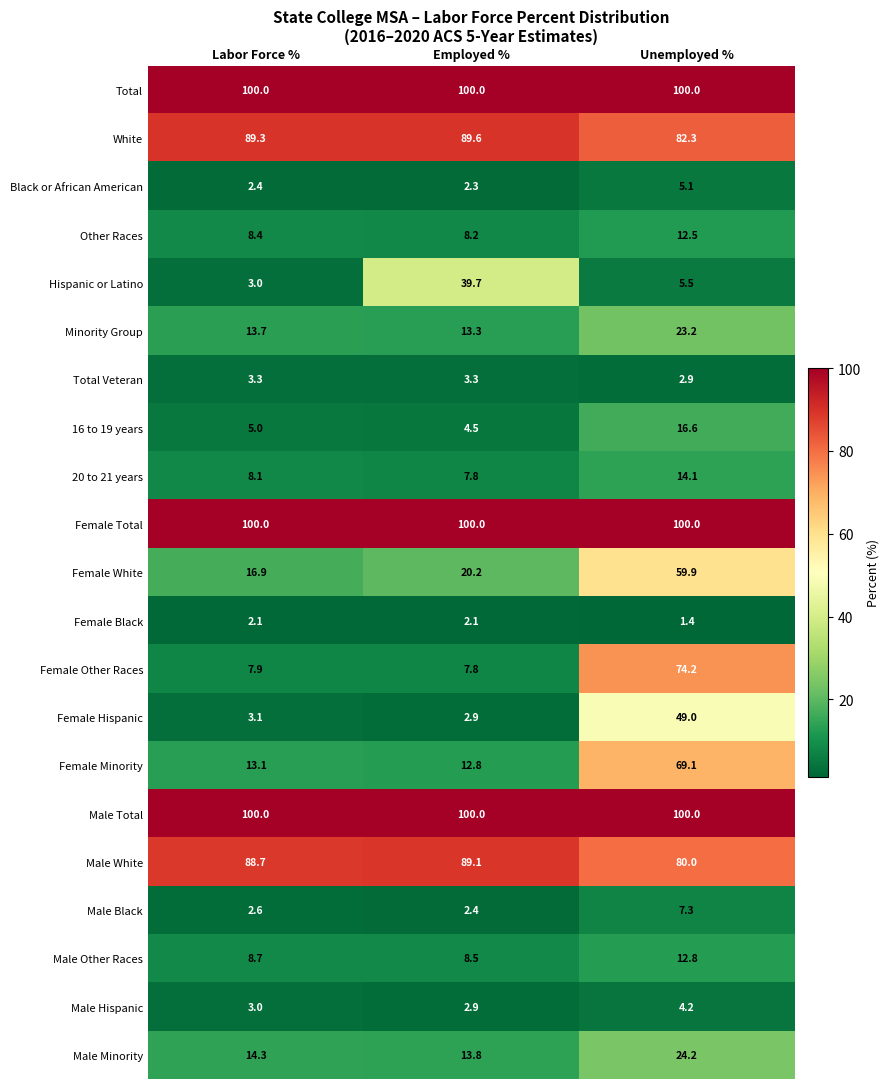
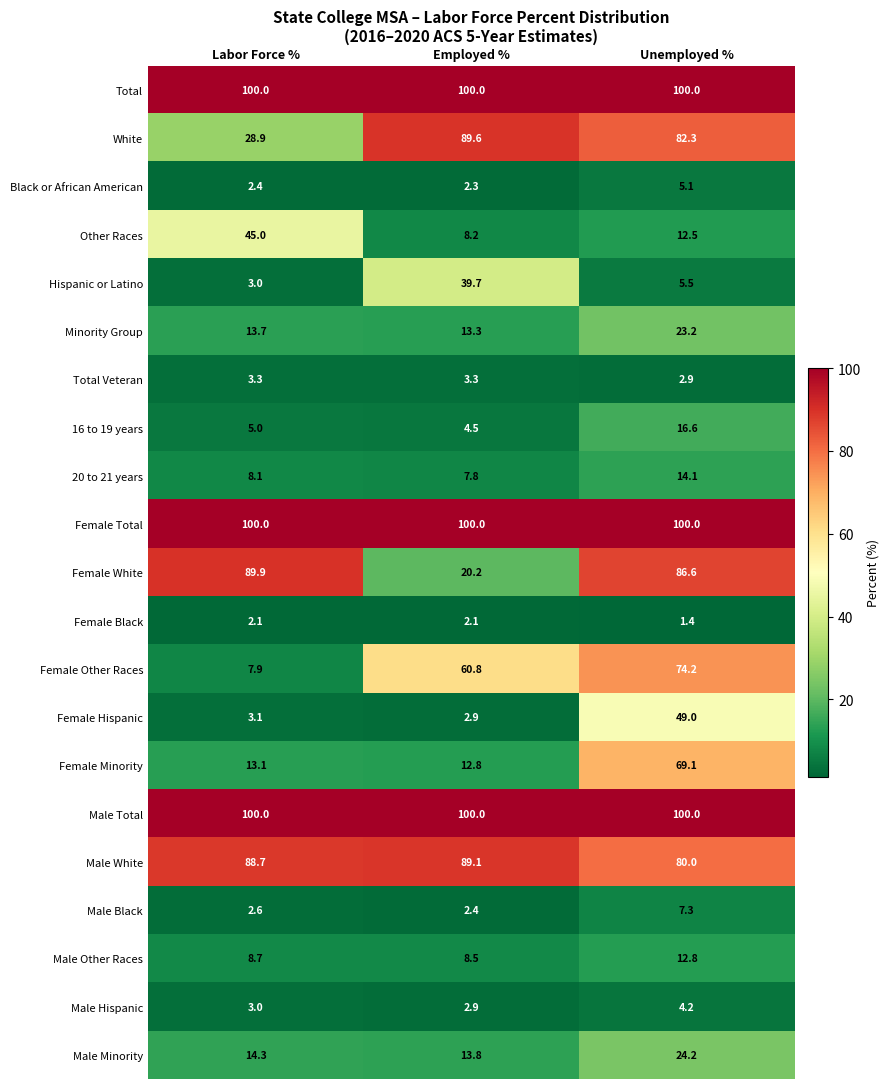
White, Labor Force %: 89.3 -> 28.9
Other Races, Labor Force %: 8.4 -> 45.0
Female White, Labor Force %: 16.9 -> 89.9
Female White, Unemployed %: 59.9 -> 86.6
Female Other Races, Employed %: 7.8 -> 60.8
